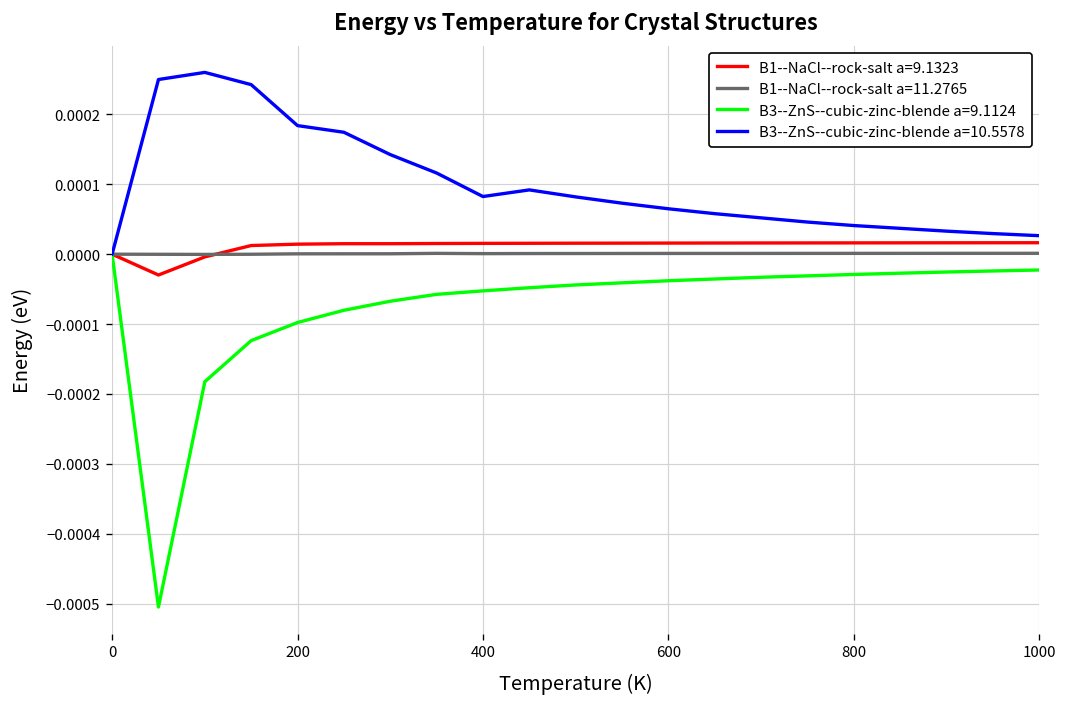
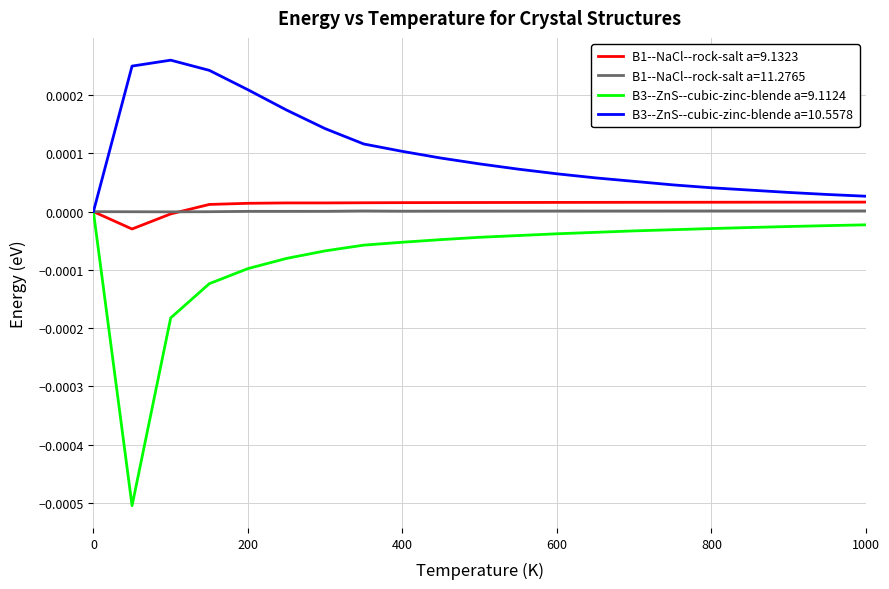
B3--ZnS--cubic-zinc-blende a=10.5578, 200: 0.00018 -> 0.00021
B3--ZnS--cubic-zinc-blende a=10.5578, 400: 0.00008 -> 0.00010
